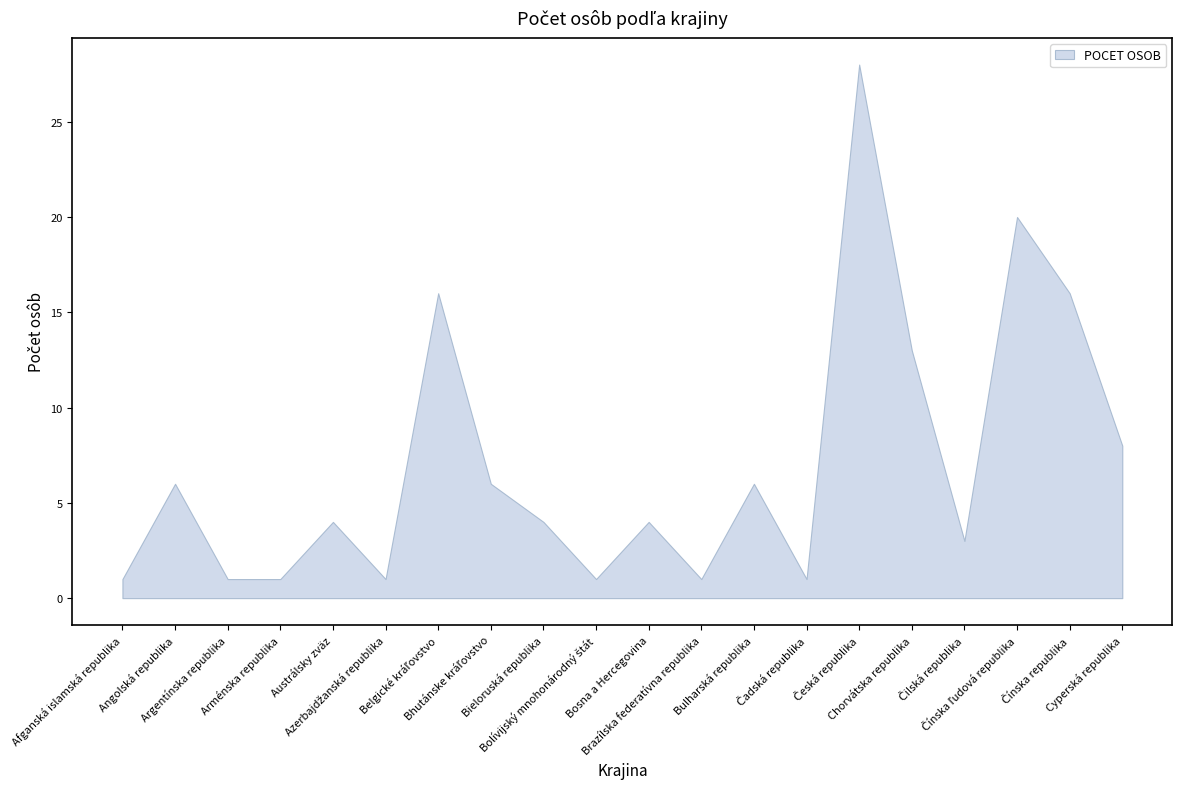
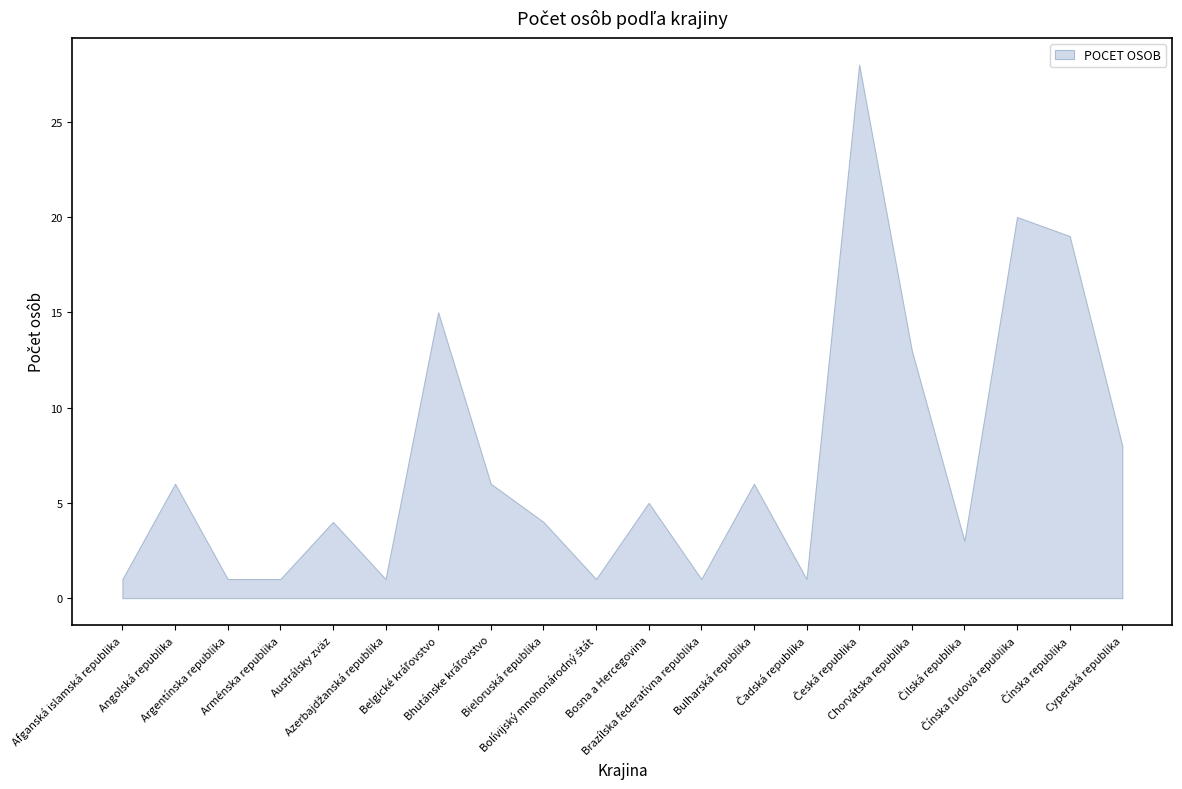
Belgické kráľovstvo: 16 -> 15
Bosna a Hercegovina: 4 -> 5
Čínska republika: 16 -> 19
